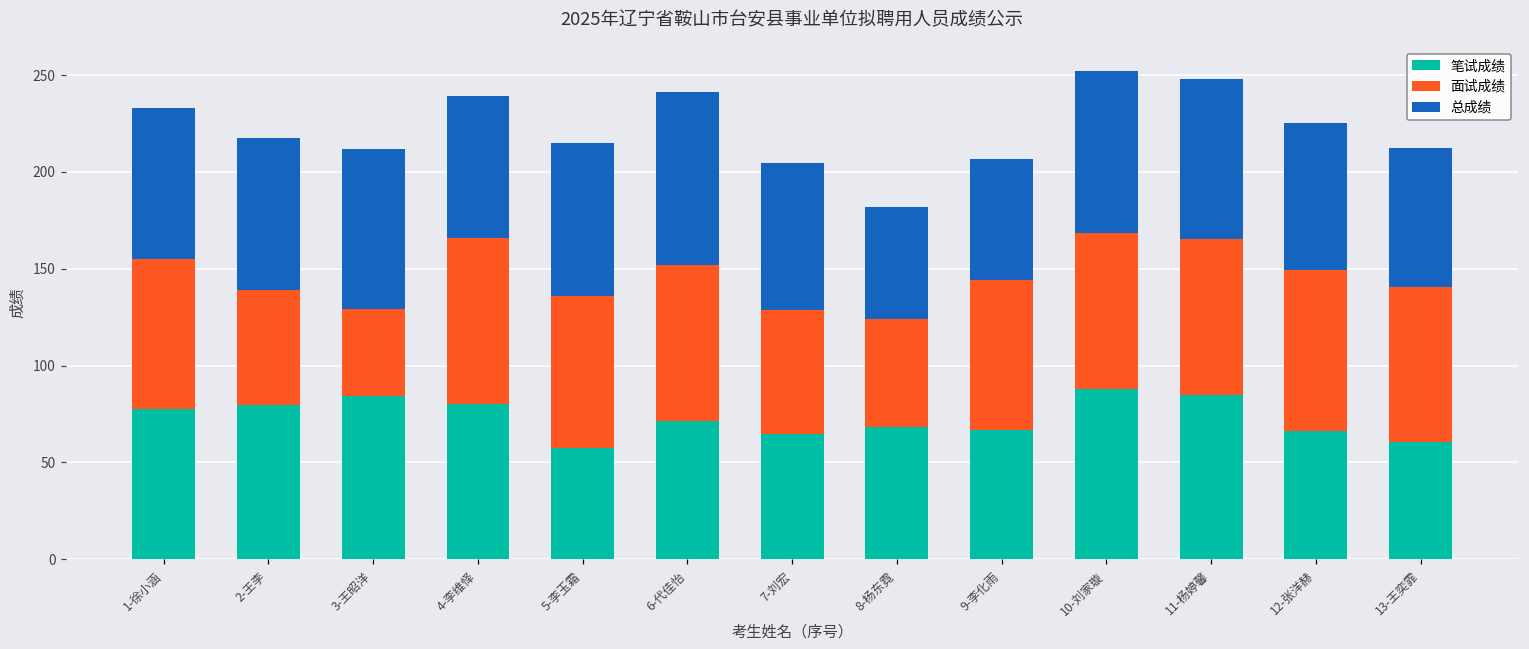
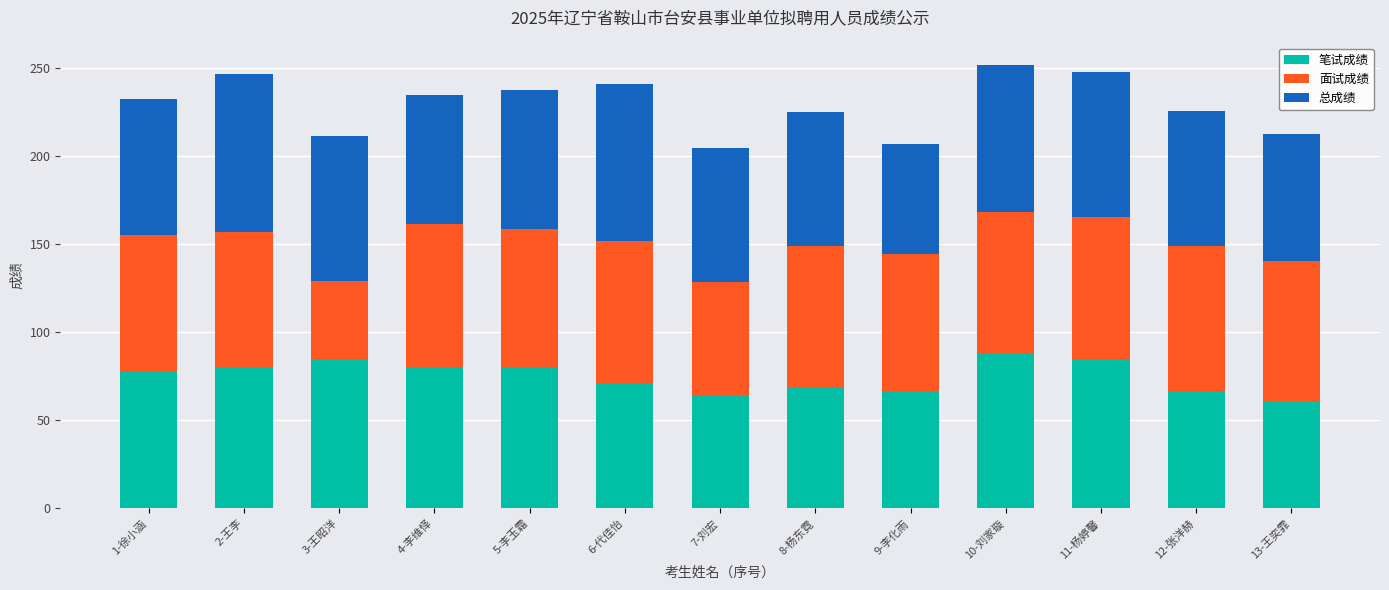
面试成绩, 2-王李: 60 -> 77
总成绩, 2-王李: 78 -> 90
面试成绩, 4-李维怿: 86 -> 81
笔试成绩, 5-李玉霜: 57 -> 80
面试成绩, 8-杨东霓: 56 -> 81
总成绩, 8-杨东霓: 58 -> 76
